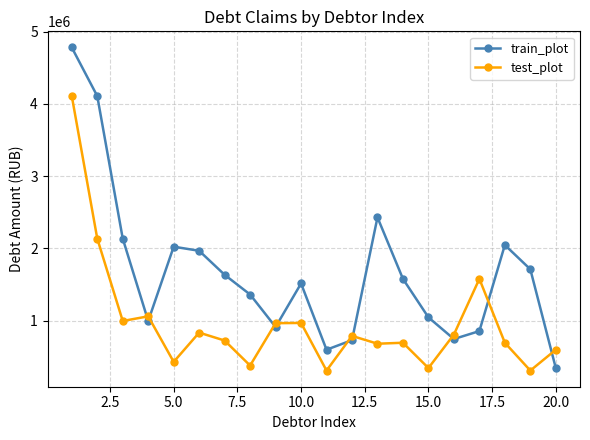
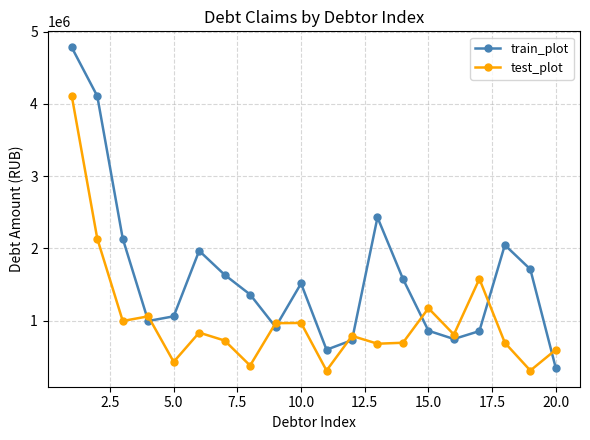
train_plot, 5.0: 2000000 -> 1100000
train_plot, 15.0: 1000000 -> 900000
test_plot, 15.0: 300000 -> 1200000
